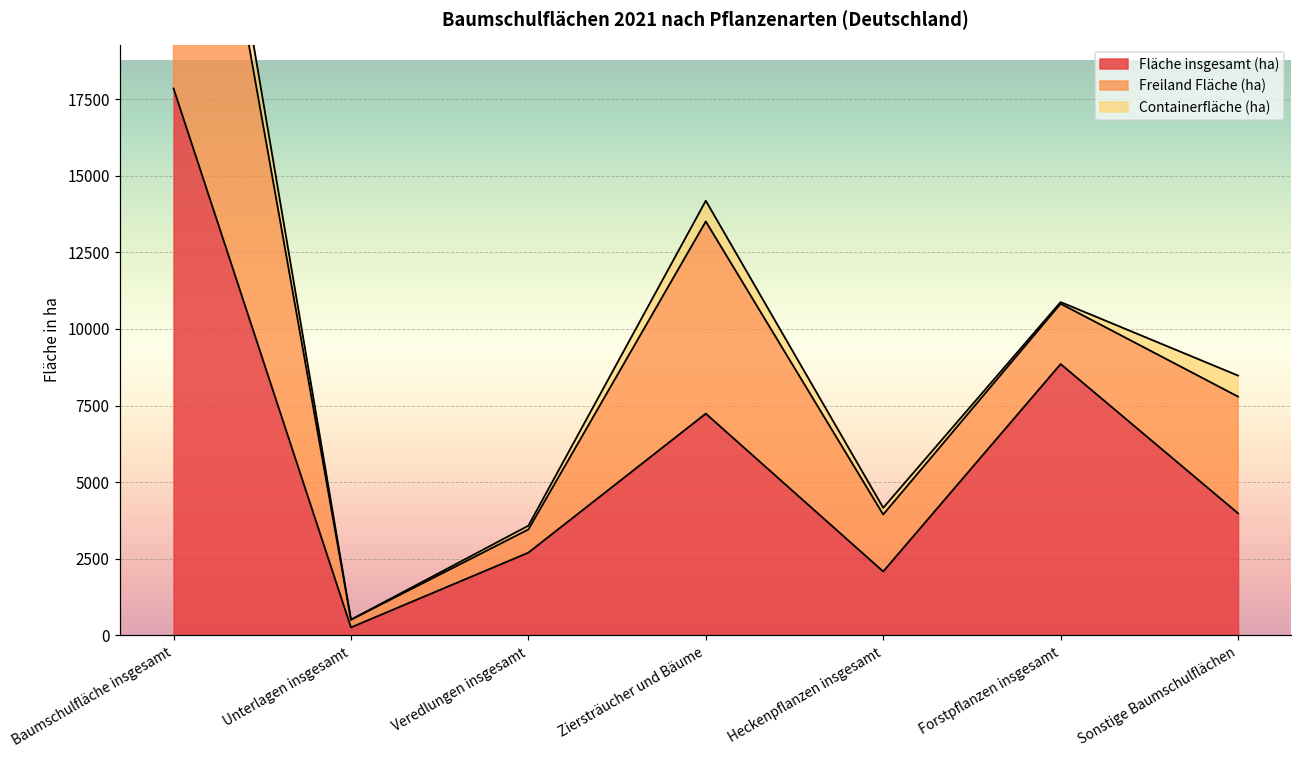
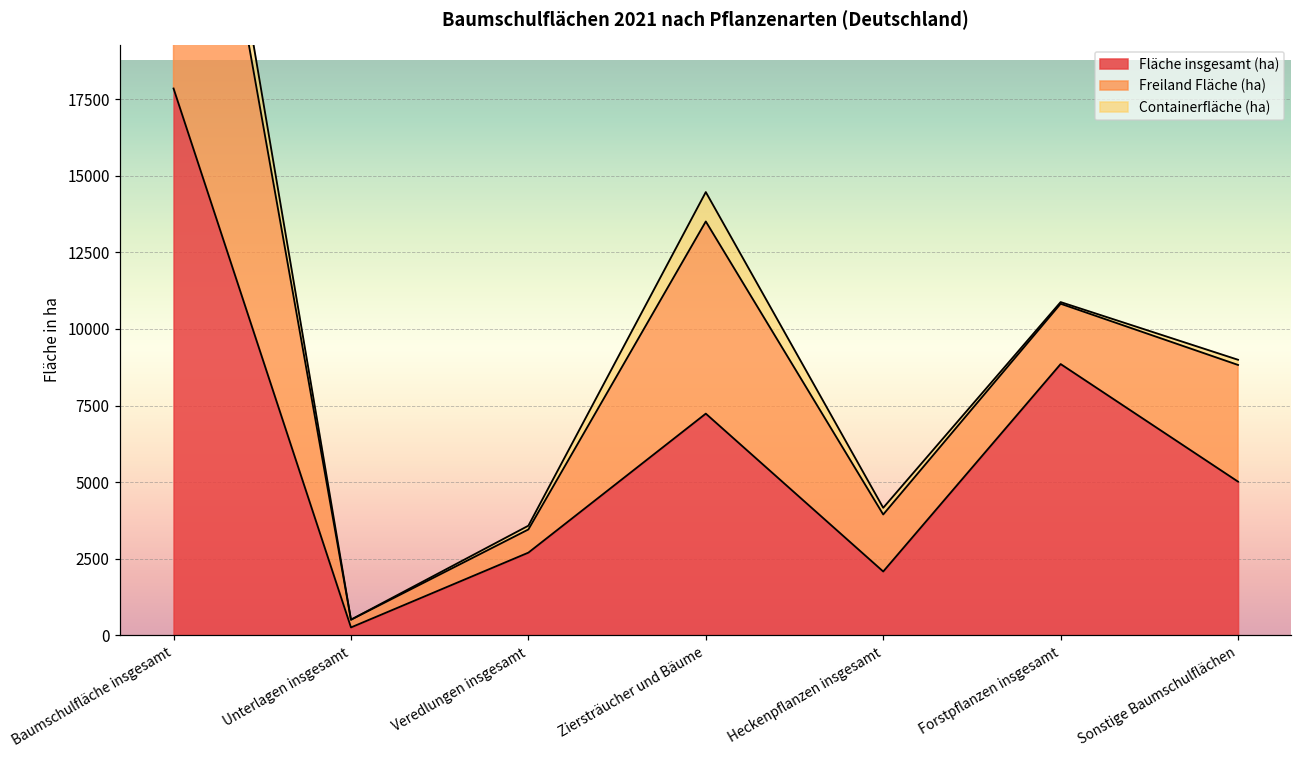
Containerfläche (ha), Ziersträucher und Bäume: 700 -> 1000
Fläche insgesamt (ha), Sonstige Baumschulflächen: 4000 -> 5000
Containerfläche (ha), Sonstige Baumschulflächen: 700 -> 200
